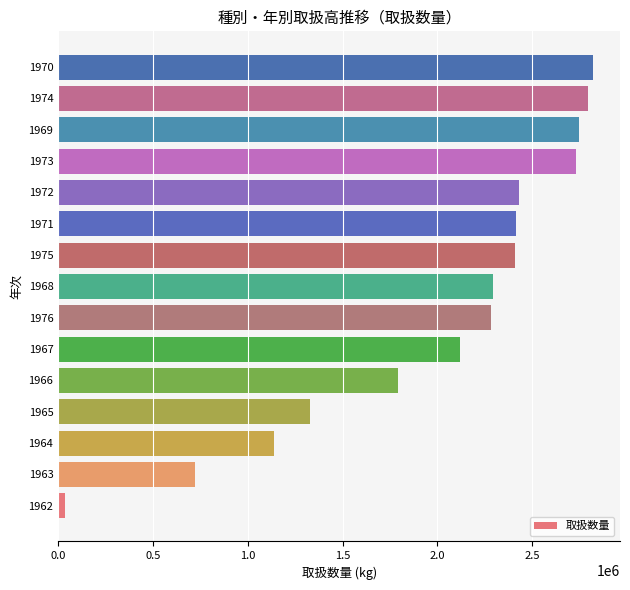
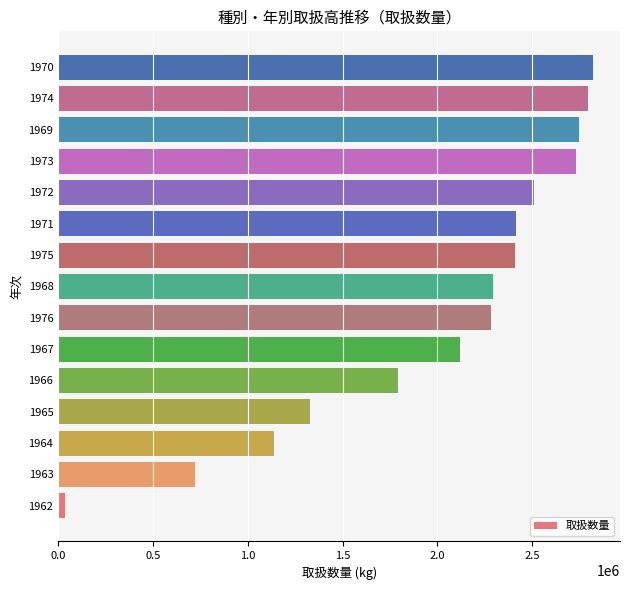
1972: 2430000 -> 2510000
